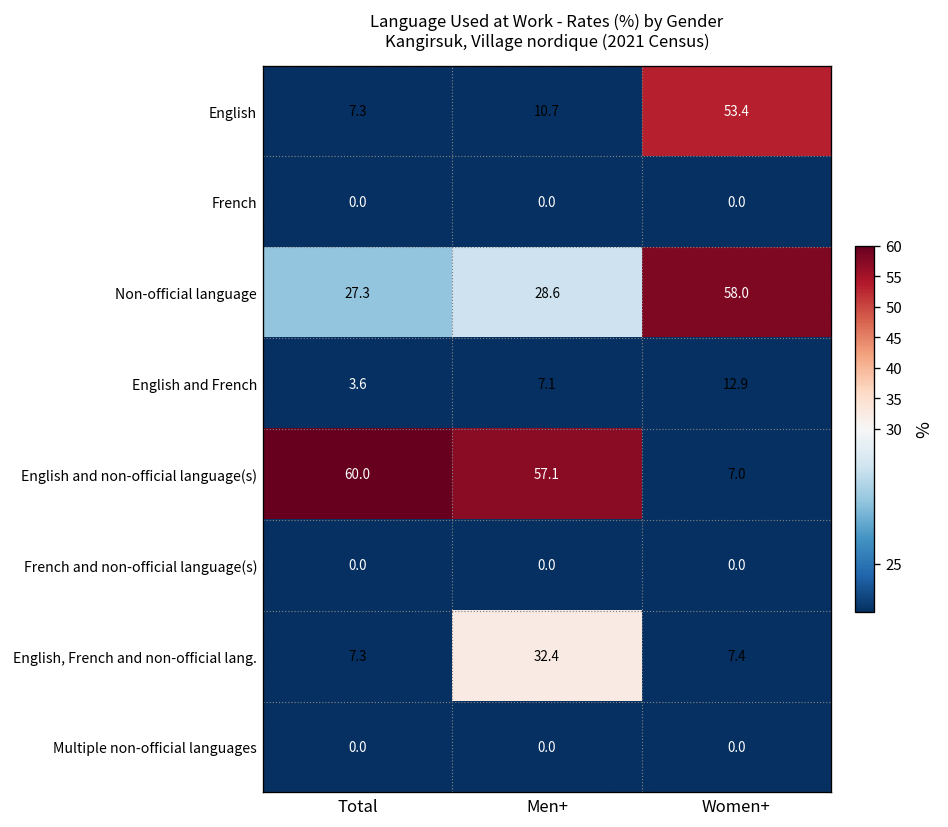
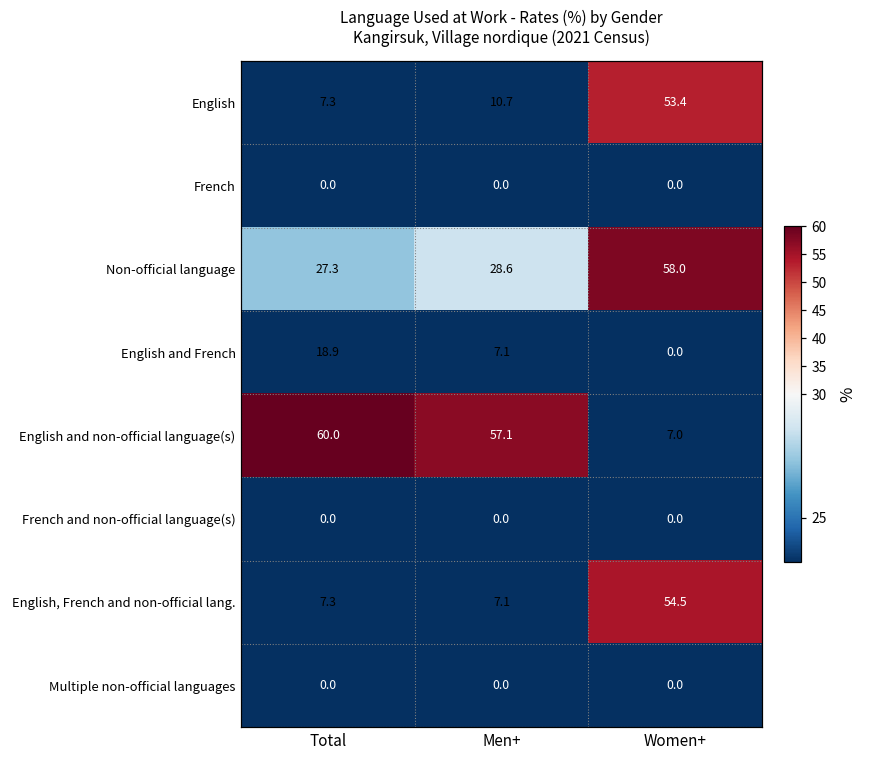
English and French, Total: 3.6 -> 18.9
English and French, Women+: 12.9 -> 0.0
English, French and non-official lang., Men+: 32.4 -> 7.1
English, French and non-official lang., Women+: 7.4 -> 54.5
